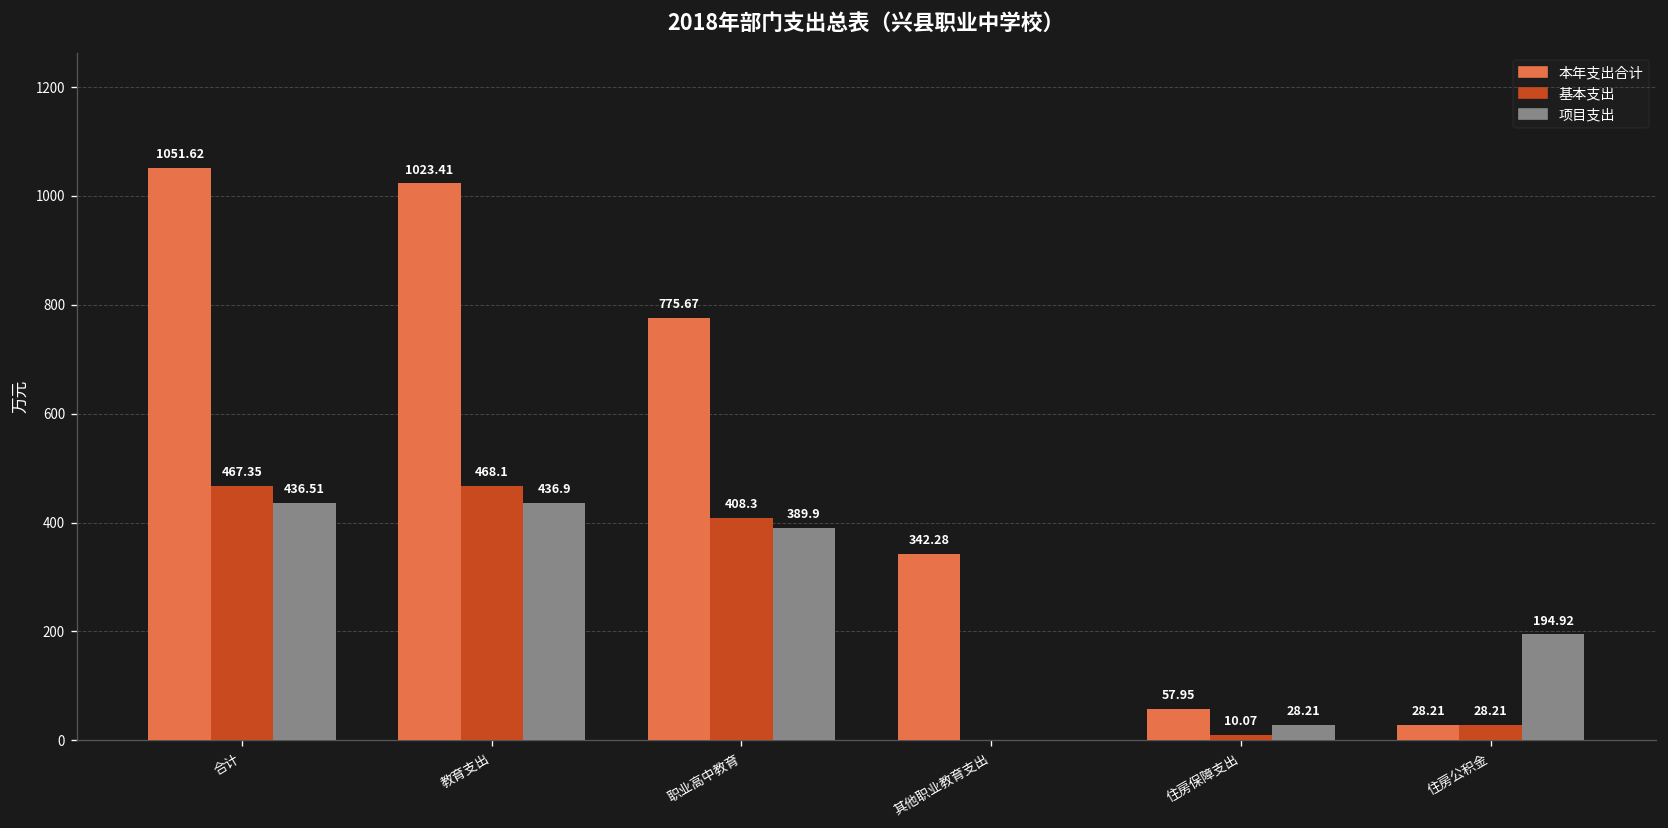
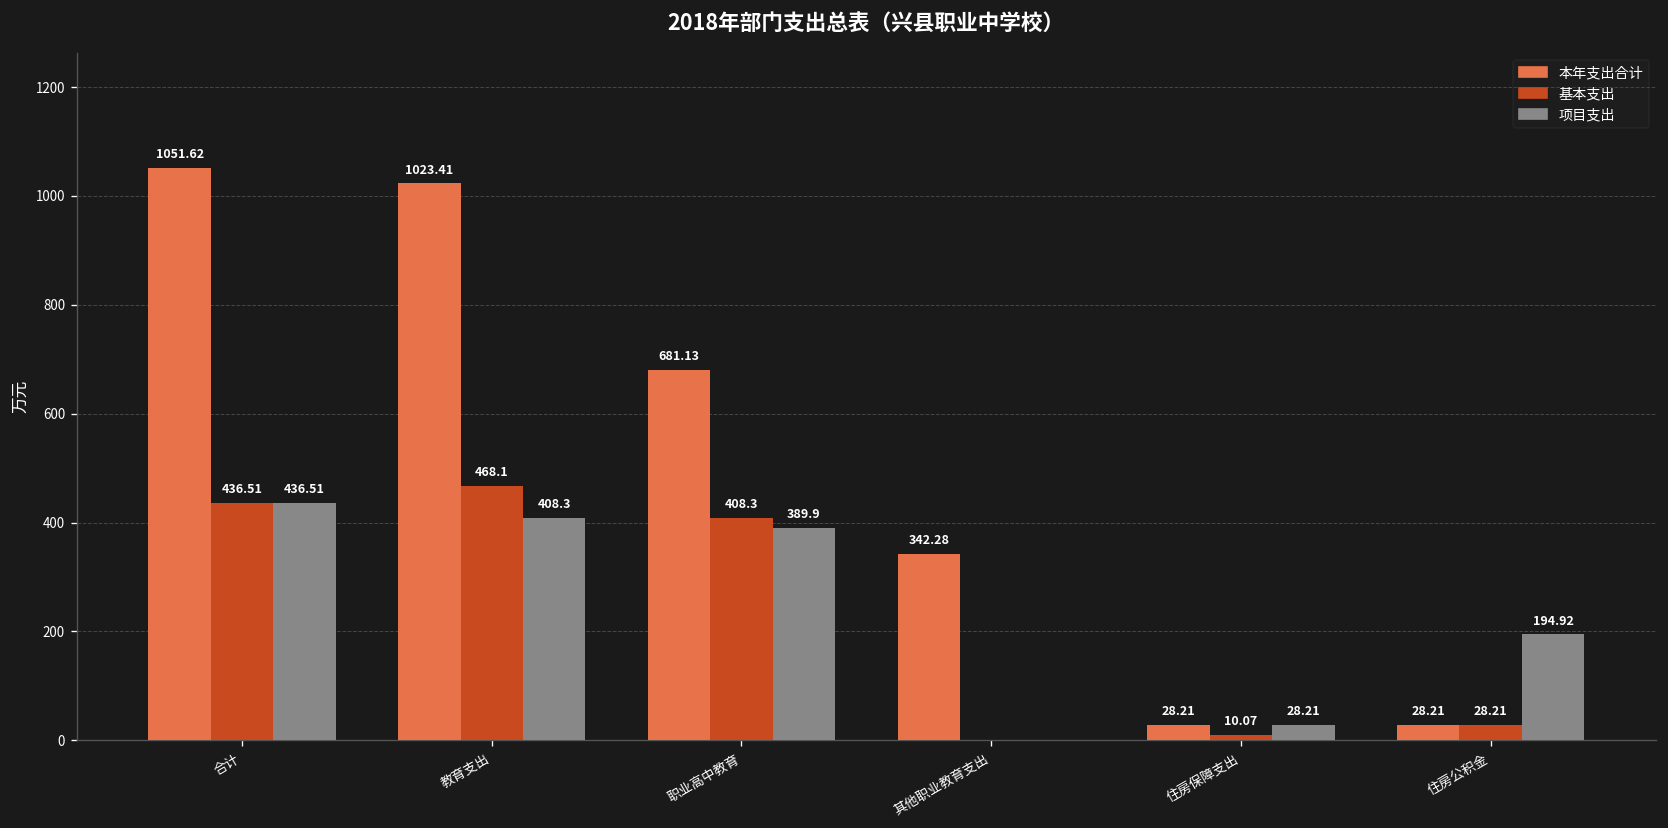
基本支出, 合计: 467.35 -> 436.51
项目支出, 教育支出: 436.9 -> 408.3
本年支出合计, 职业高中教育: 775.67 -> 681.13
本年支出合计, 住房保障支出: 57.95 -> 28.21
